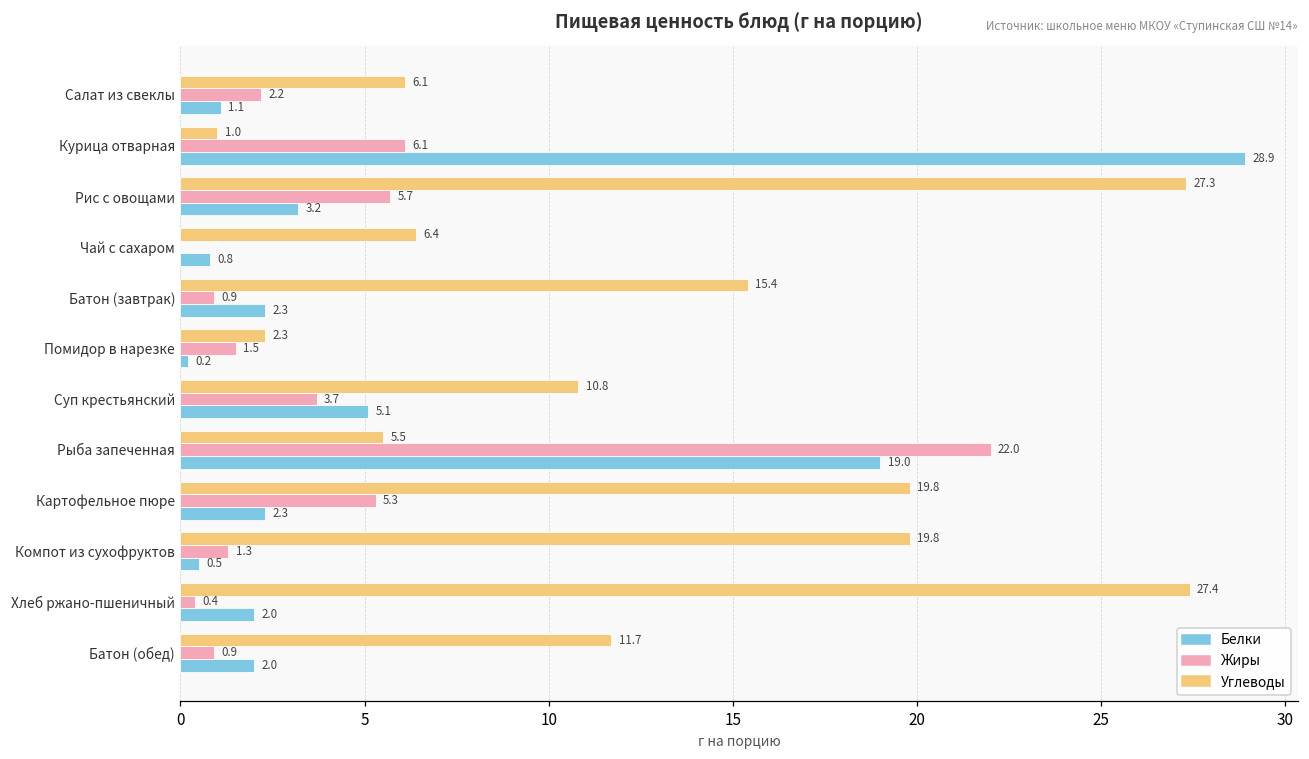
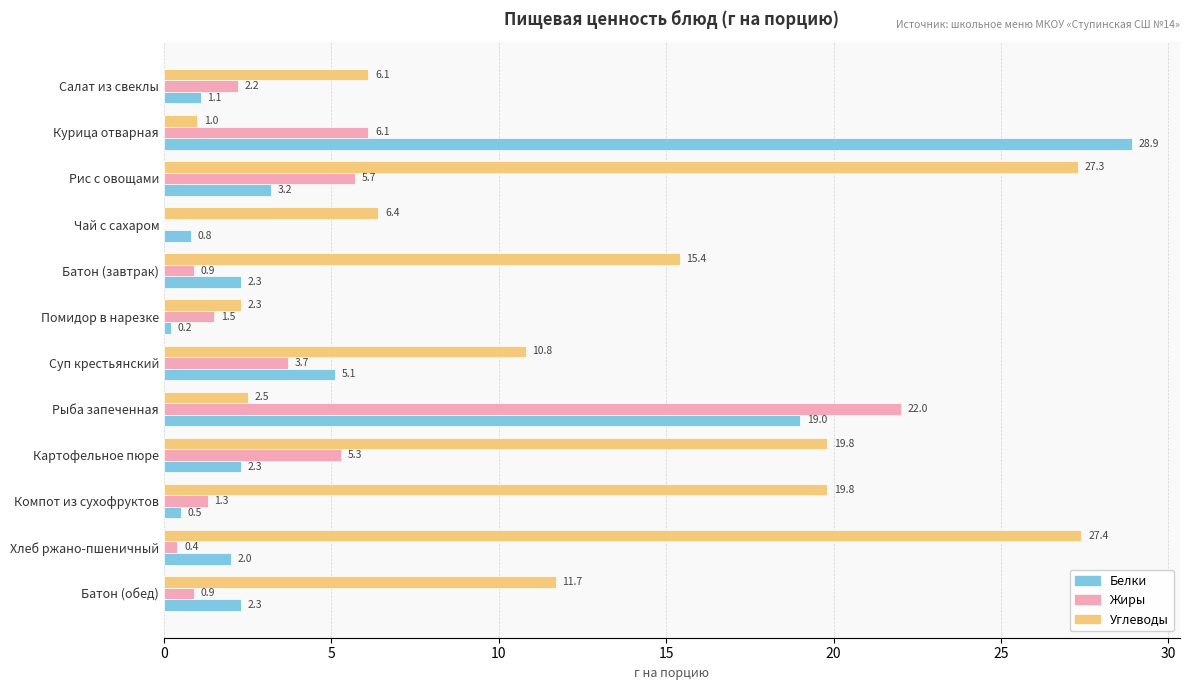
Углеводы, Рыба запеченная: 5.5 -> 2.5
Белки, Батон (обед): 2.0 -> 2.3
